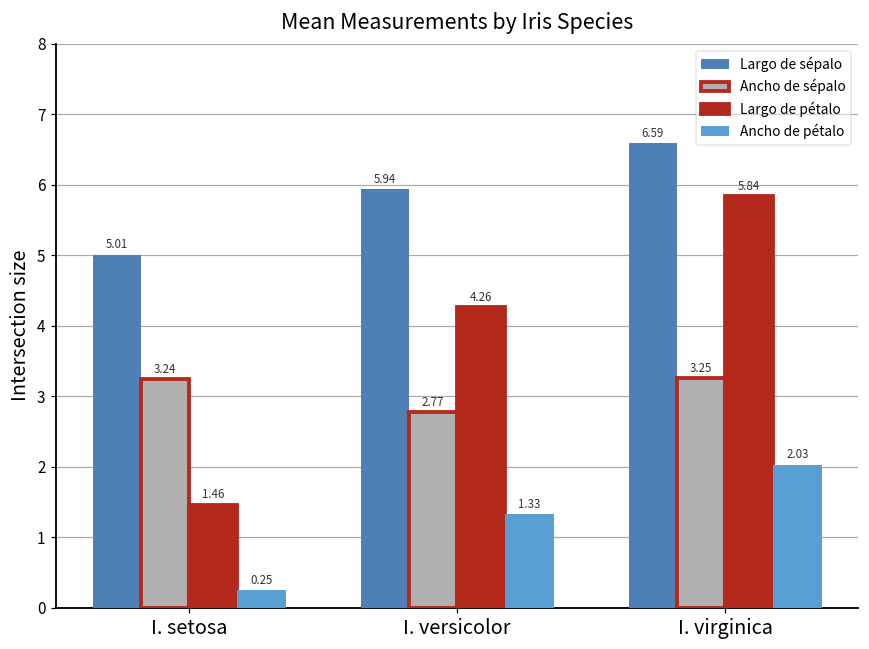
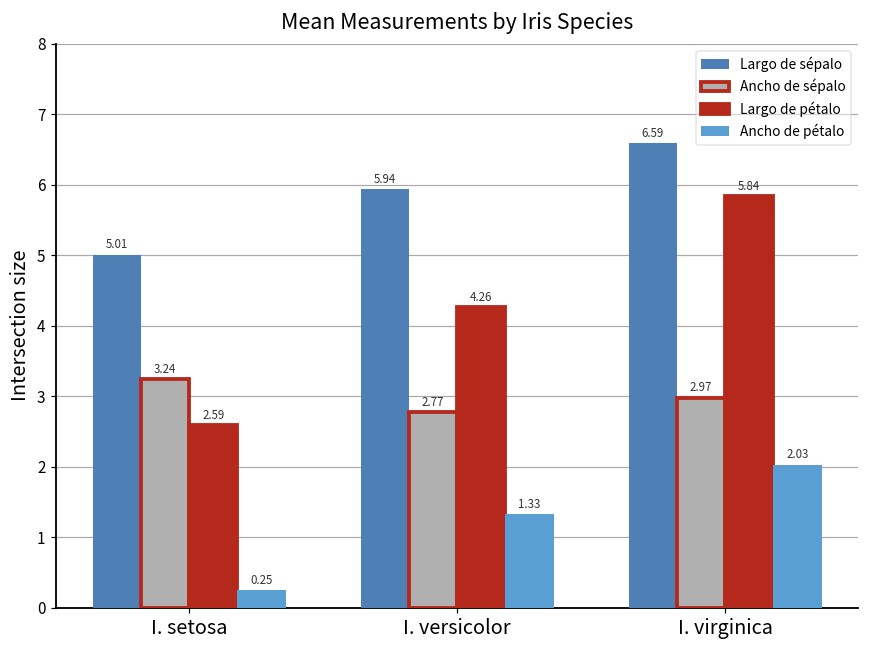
Largo de pétalo, I. setosa: 1.46 -> 2.59
Ancho de sépalo, I. virginica: 3.25 -> 2.97
